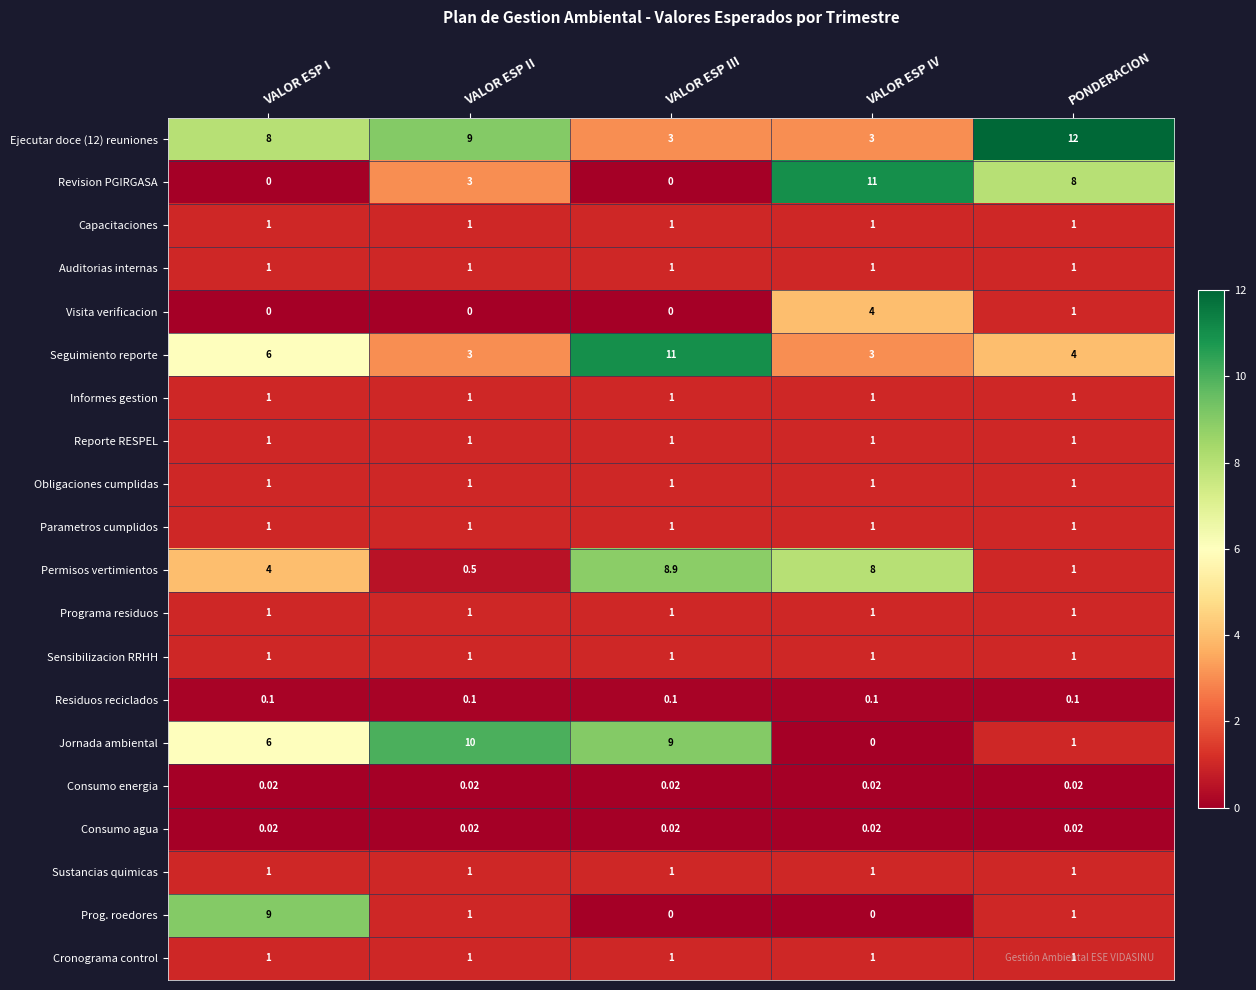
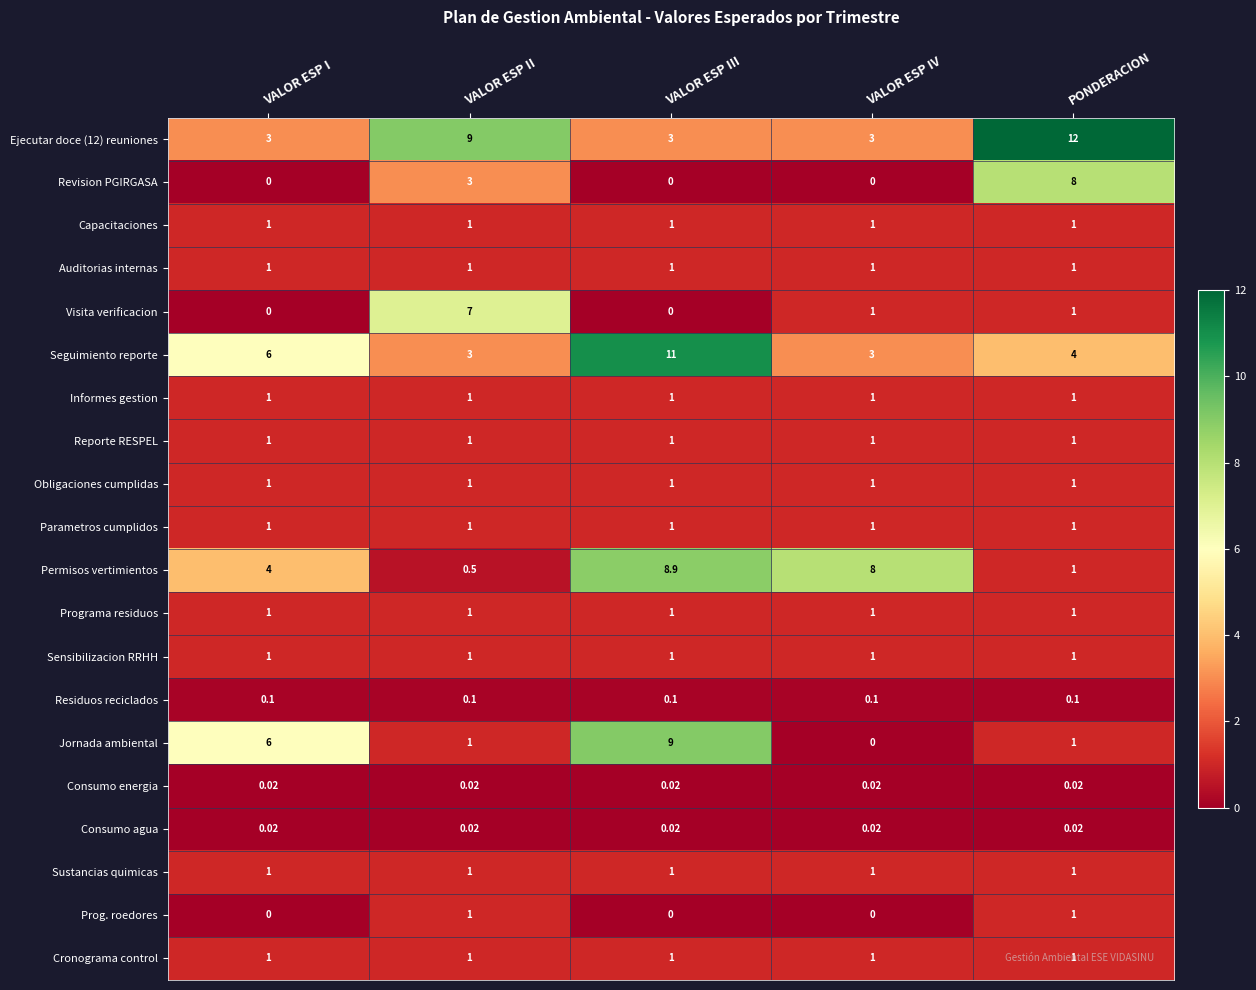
Ejecutar doce (12) reuniones, VALOR ESP I: 8 -> 3
Revision PGIRGASA, VALOR ESP IV: 11 -> 0
Visita verificacion, VALOR ESP II: 0 -> 7
Visita verificacion, VALOR ESP IV: 4 -> 1
Jornada ambiental, VALOR ESP II: 10 -> 1
Prog. roedores, VALOR ESP I: 9 -> 0
